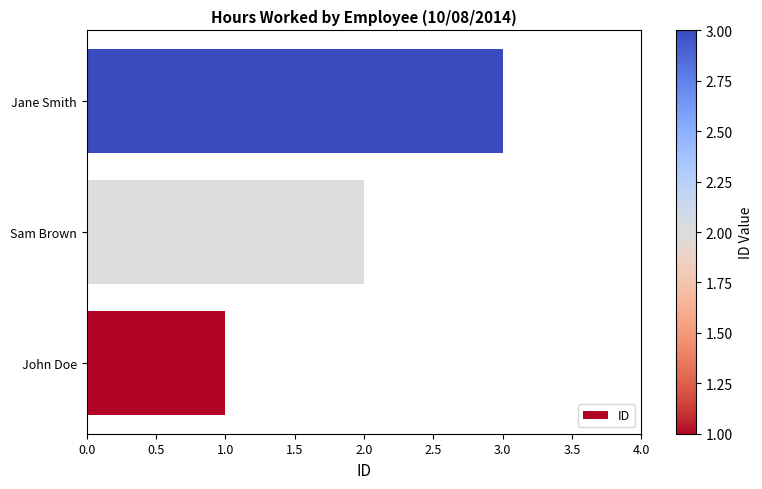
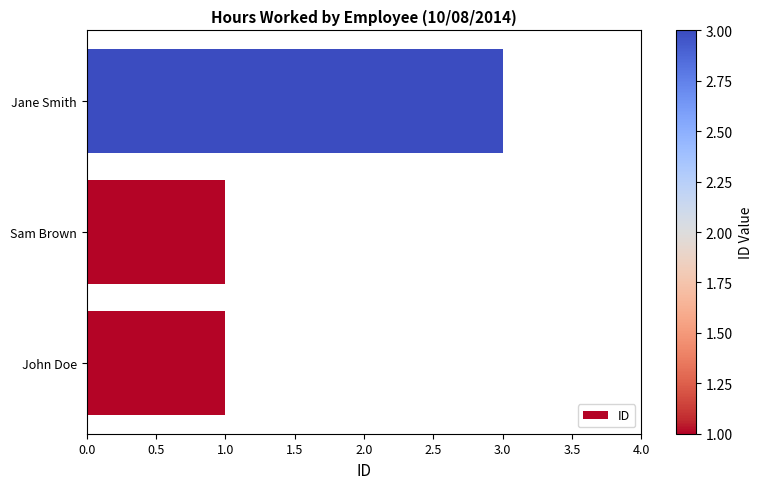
Sam Brown: 2 -> 1
